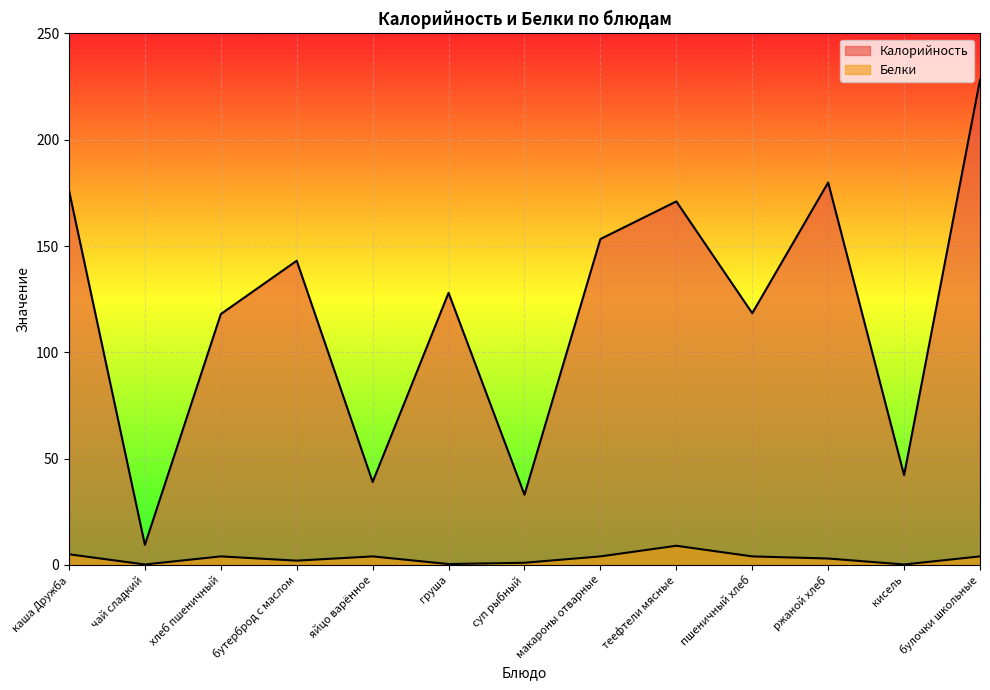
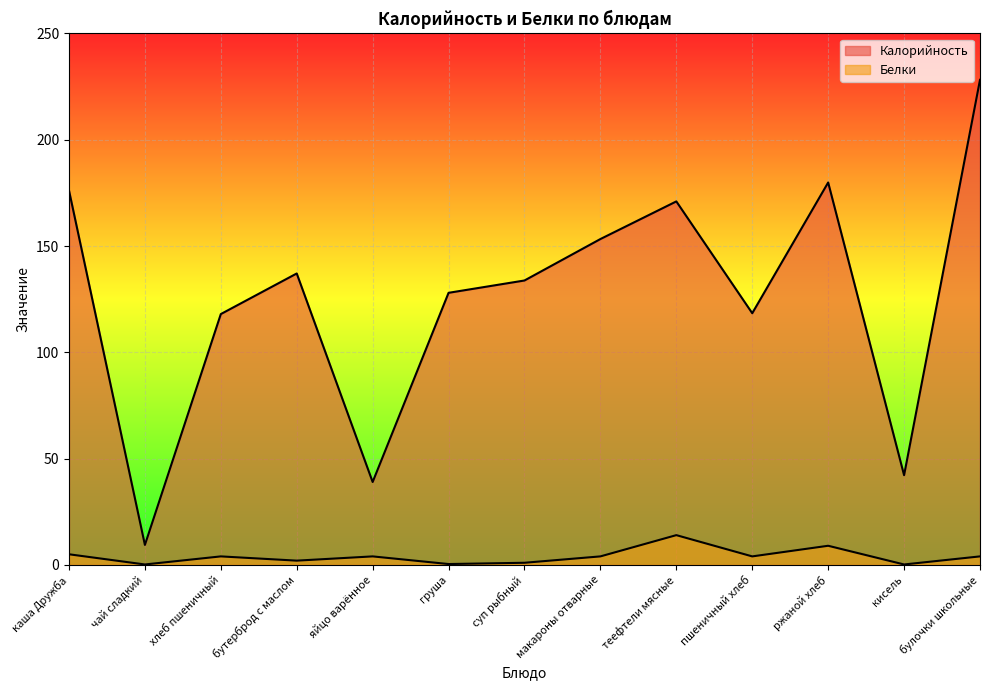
Калорийность, бутерброд с маслом: 143 -> 137
Калорийность, суп рыбный: 33 -> 134
Белки, теефтели мясные: 9 -> 14
Белки, ржаной хлеб: 3 -> 9
